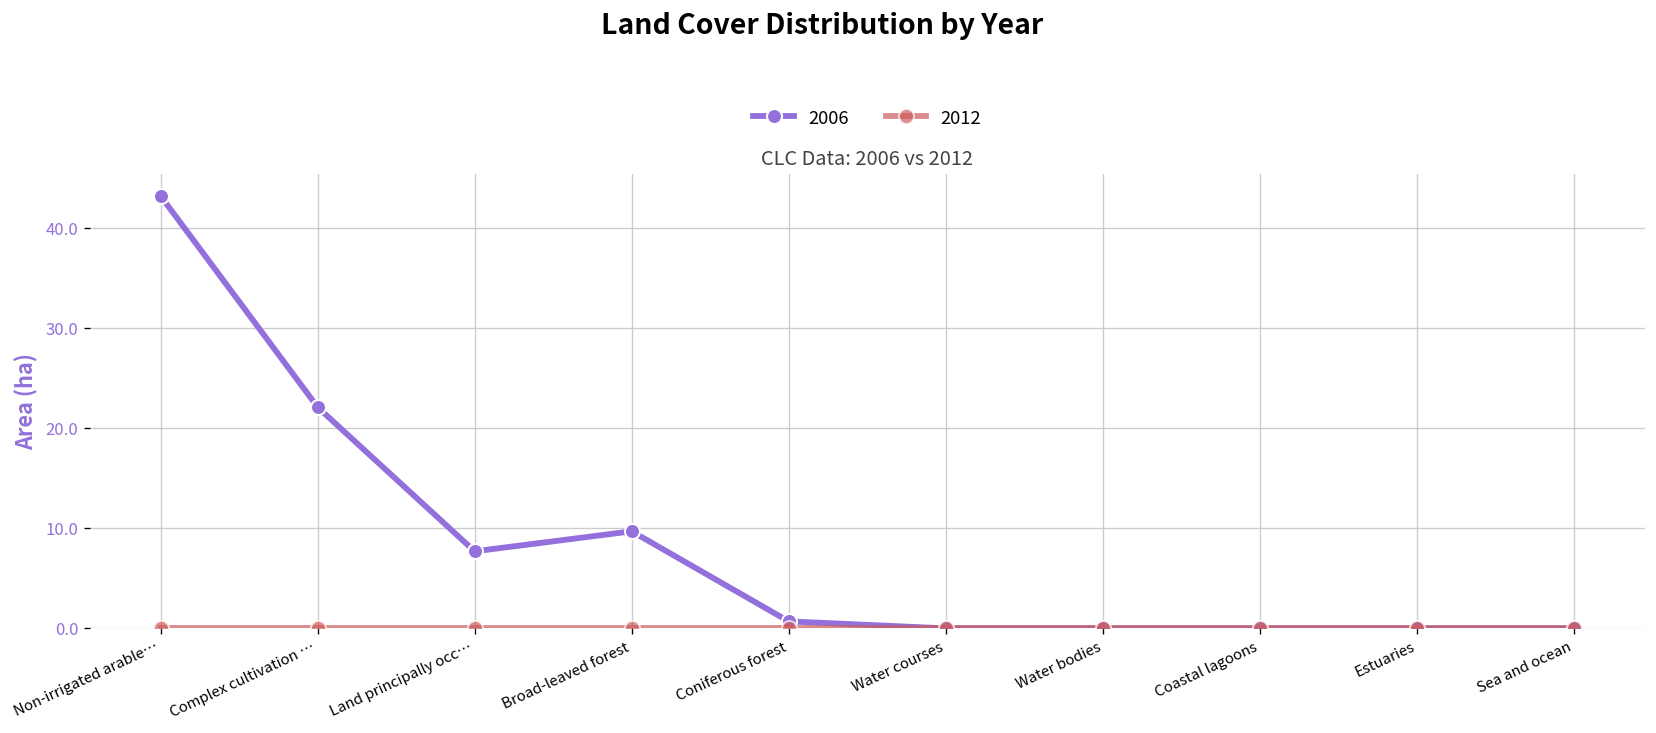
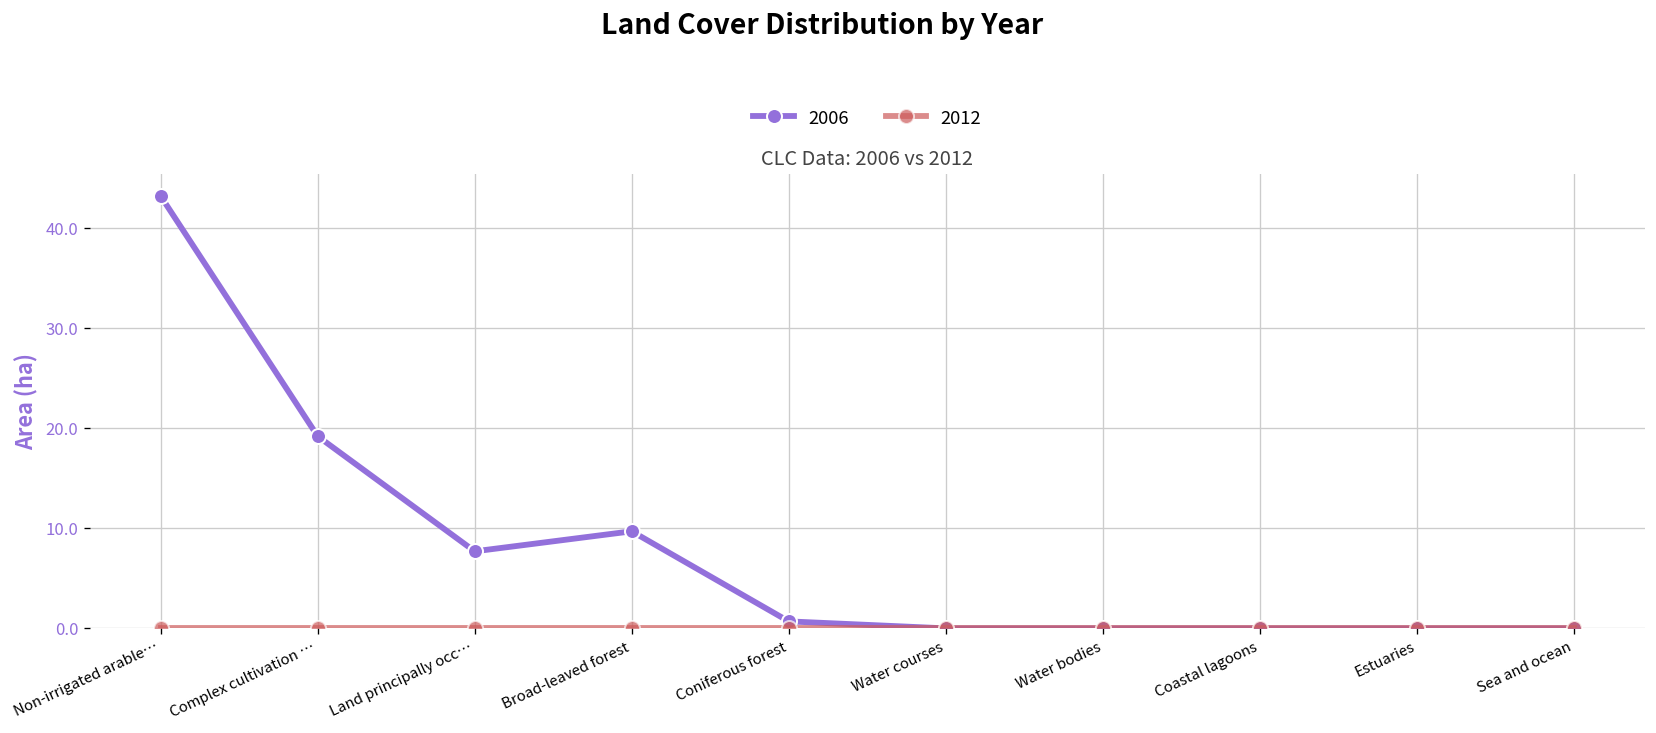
2006, Complex cultivation …: 22 -> 19
